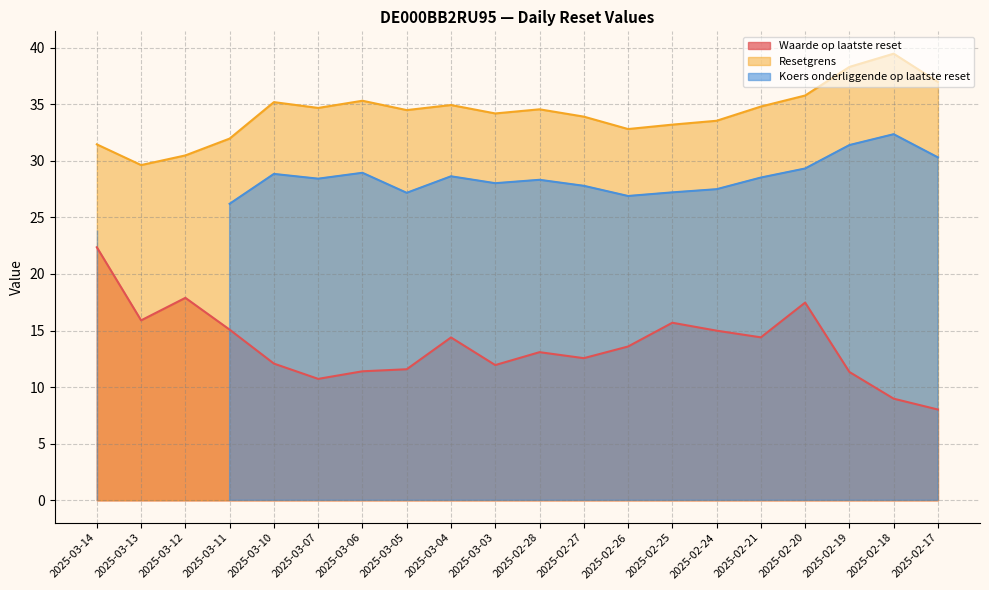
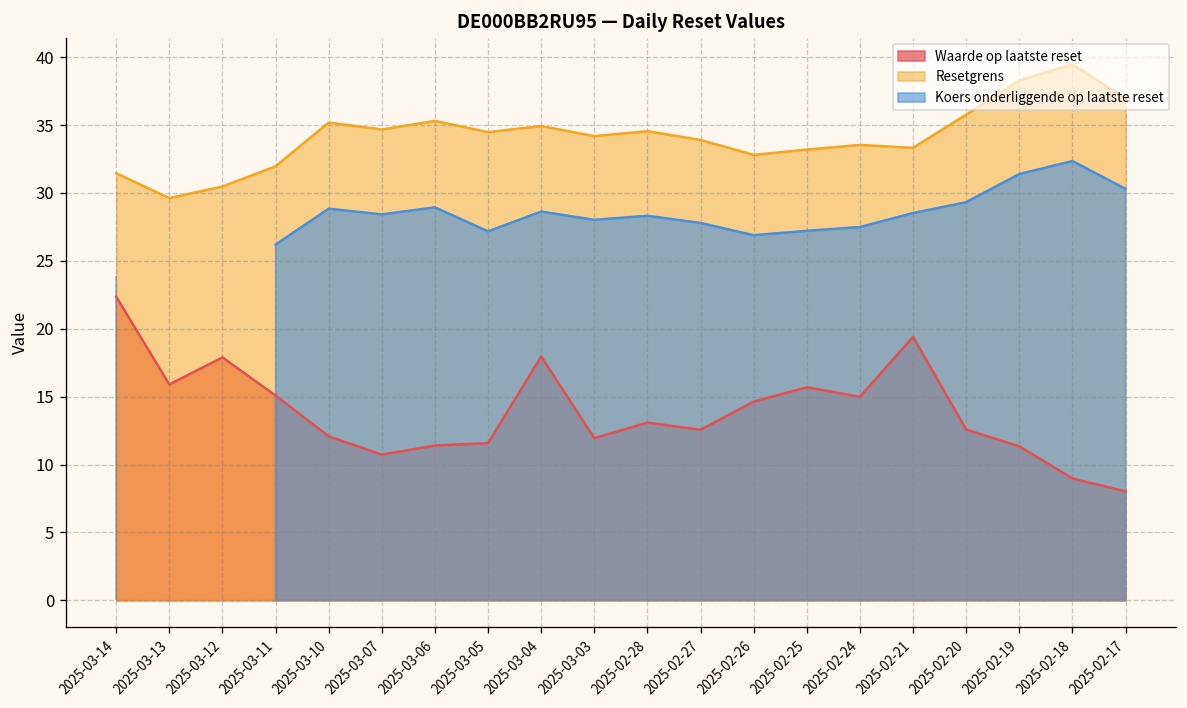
Waarde op laatste reset, 2025-03-04: 14.4 -> 18.0
Waarde op laatste reset, 2025-02-26: 13.6 -> 14.6
Waarde op laatste reset, 2025-02-21: 14.4 -> 19.4
Resetgrens, 2025-02-21: 34.8 -> 33.3
Waarde op laatste reset, 2025-02-20: 17.5 -> 12.6
